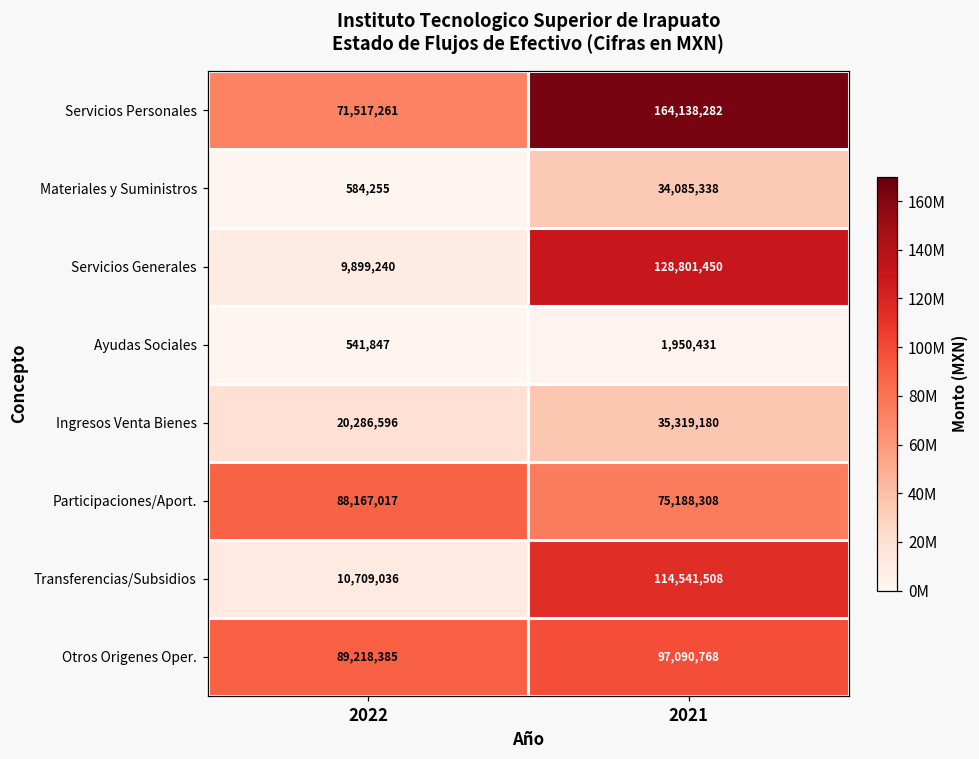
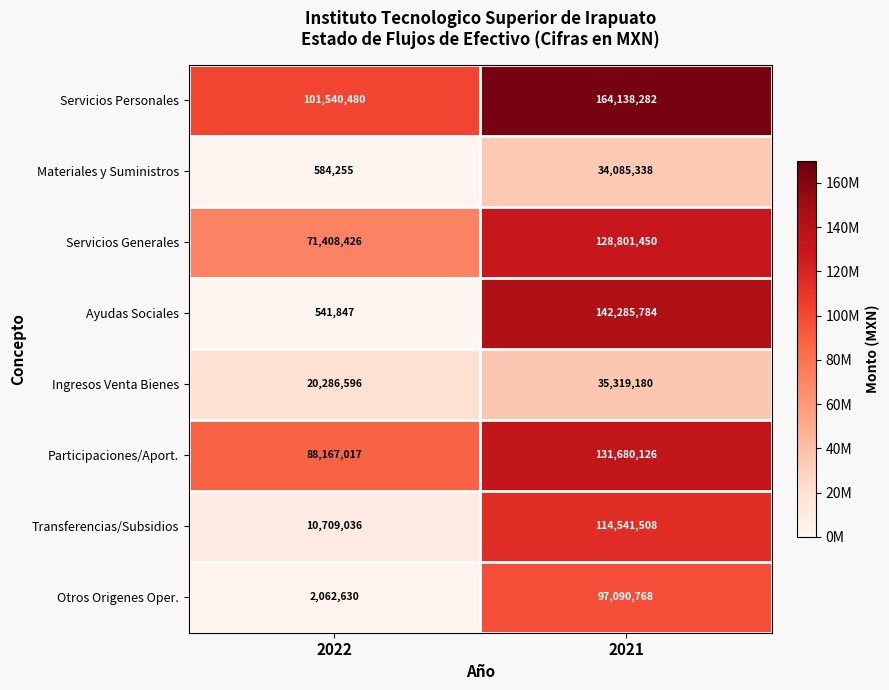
Servicios Personales, 2022: 71,517,261 -> 101,540,480
Servicios Generales, 2022: 9,899,240 -> 71,408,426
Ayudas Sociales, 2021: 1,950,431 -> 142,285,784
Participaciones/Aport., 2021: 75,188,308 -> 131,680,126
Otros Origenes Oper., 2022: 89,218,385 -> 2,062,630
